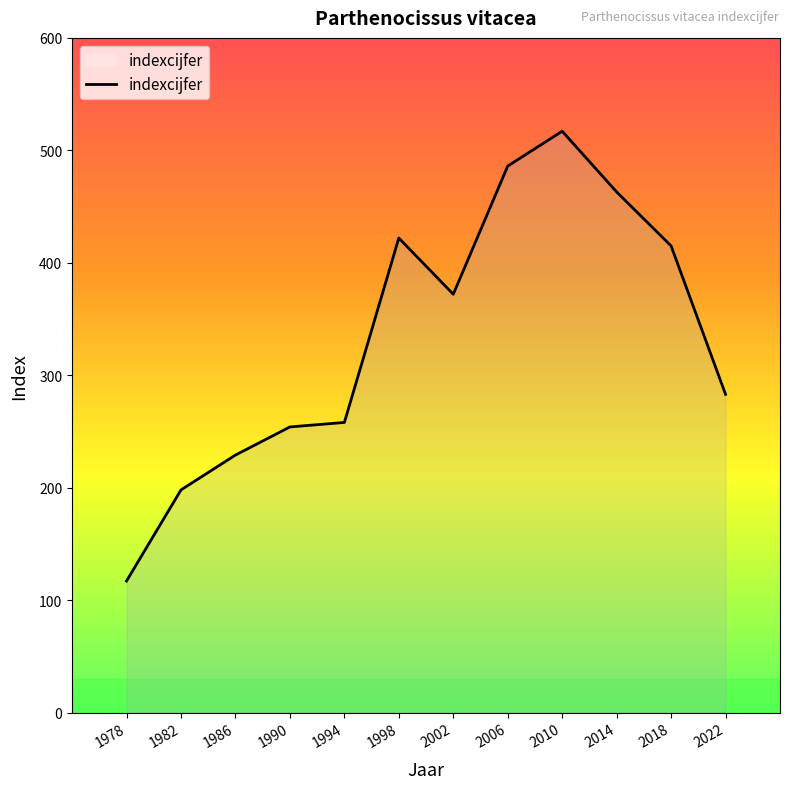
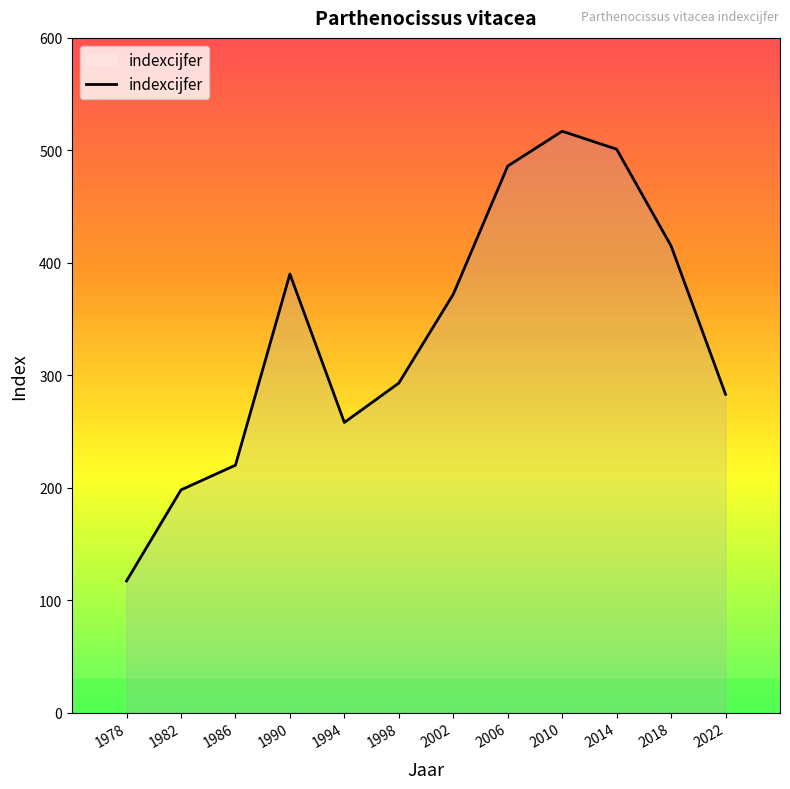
1986: 229 -> 220
1990: 254 -> 390
1998: 422 -> 293
2014: 463 -> 501
